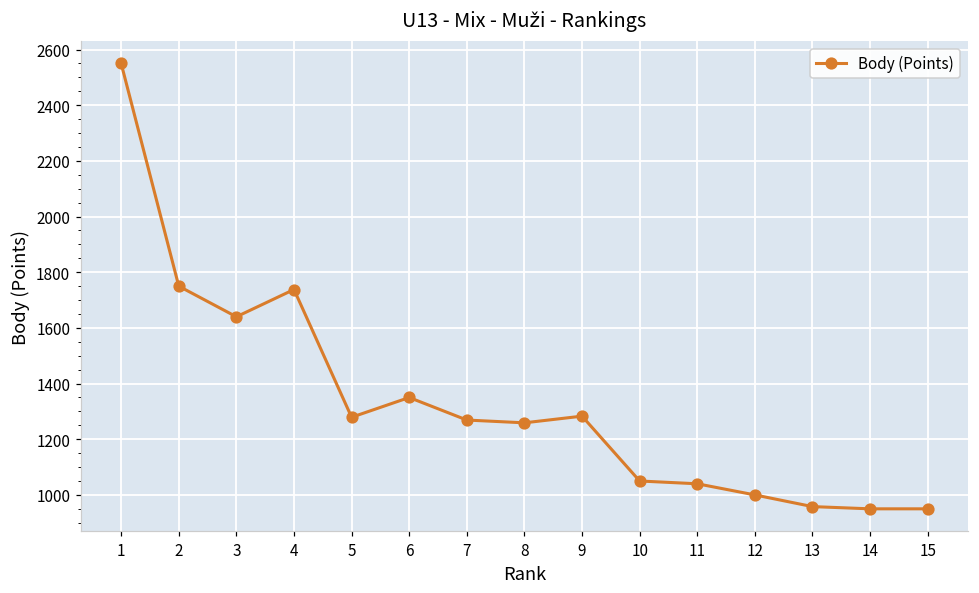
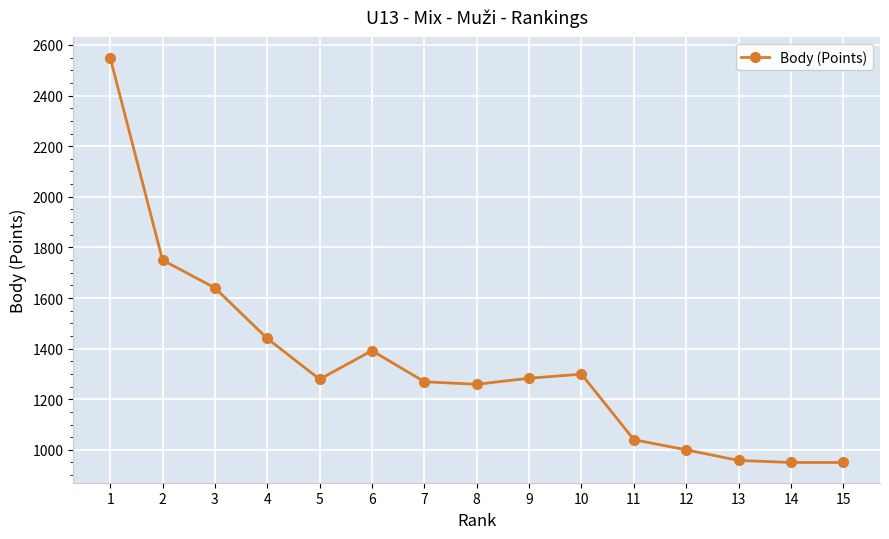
4: 1740 -> 1440
6: 1350 -> 1390
10: 1050 -> 1300
